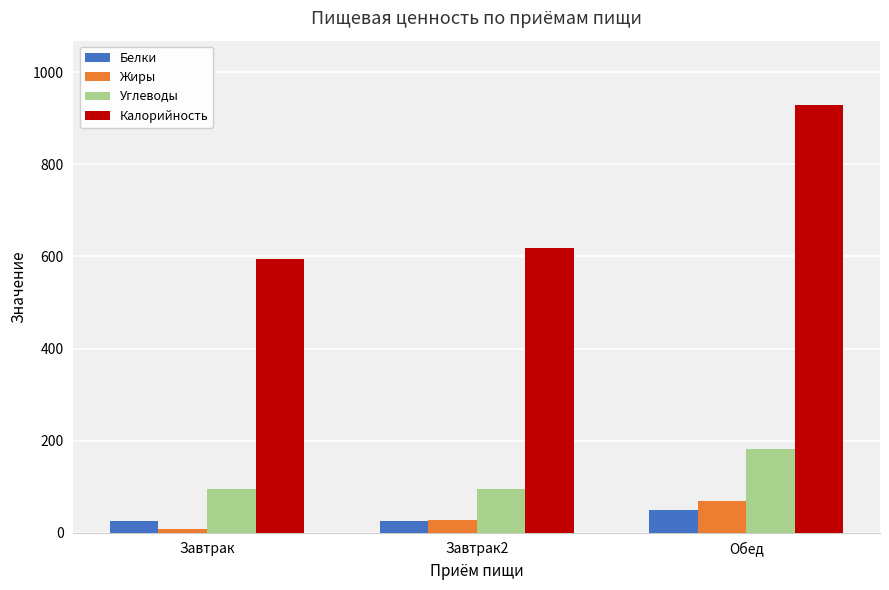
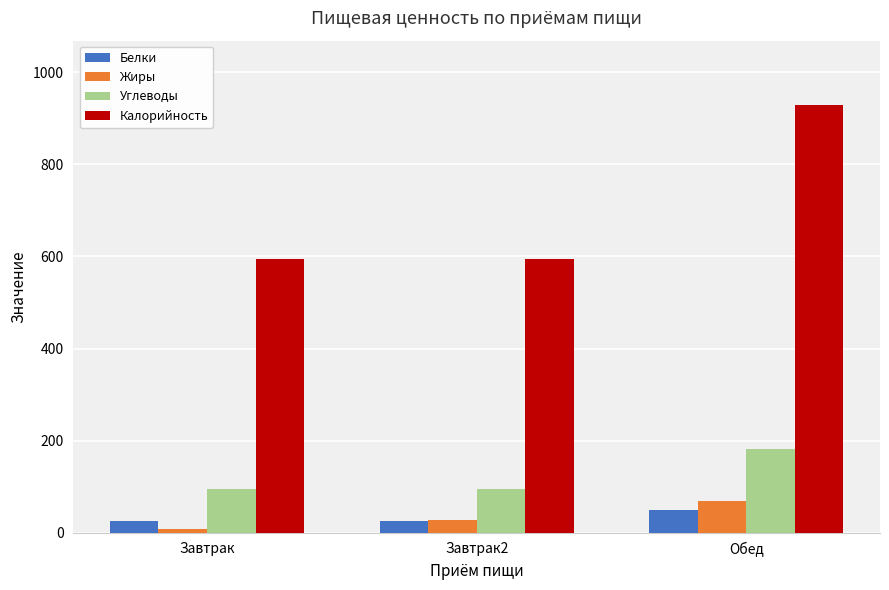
Калорийность, Завтрак2: 620 -> 600
